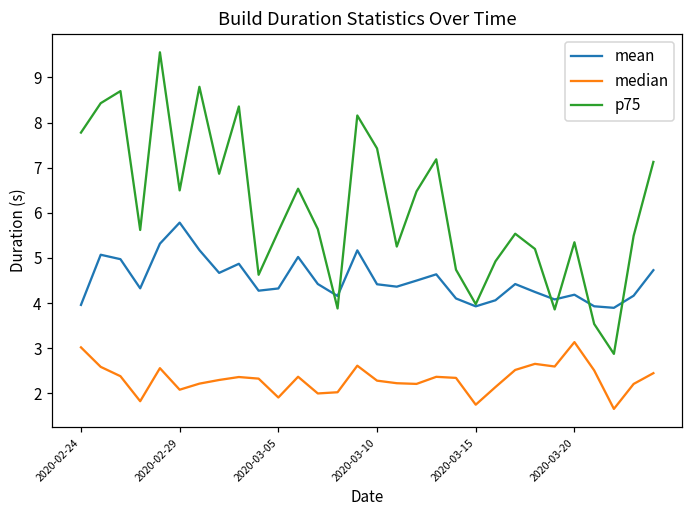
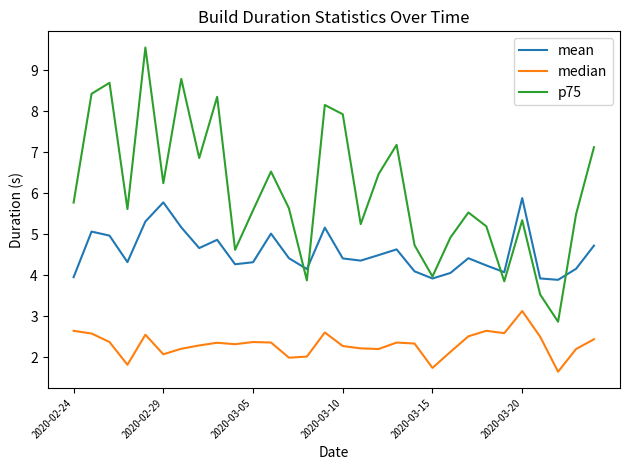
median, 2020-02-24: 3.0 -> 2.6
p75, 2020-02-24: 7.8 -> 5.8
p75, 2020-02-29: 6.5 -> 6.3
median, 2020-03-05: 1.9 -> 2.4
p75, 2020-03-10: 7.4 -> 7.9
mean, 2020-03-20: 4.2 -> 5.9
